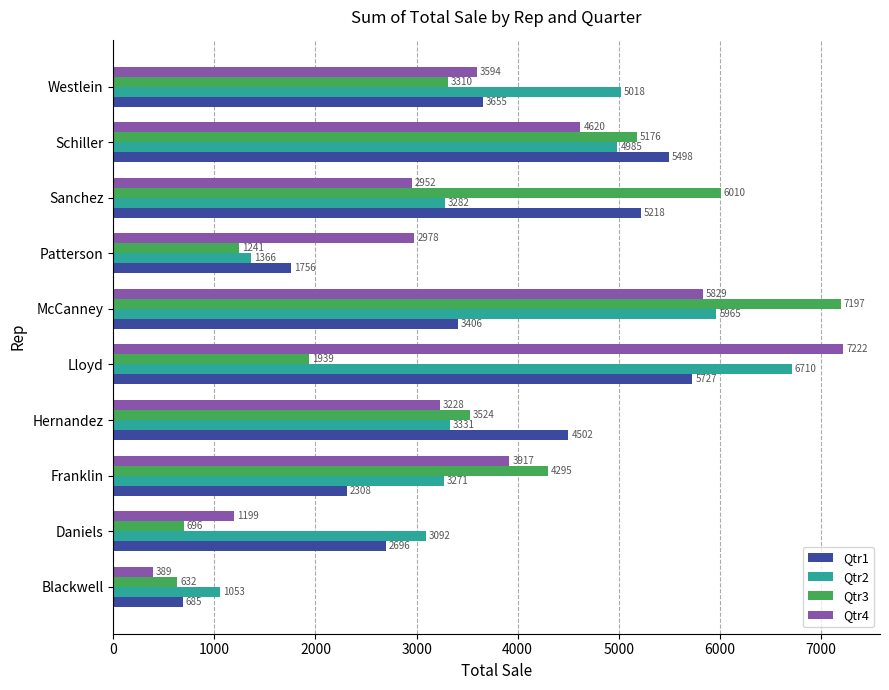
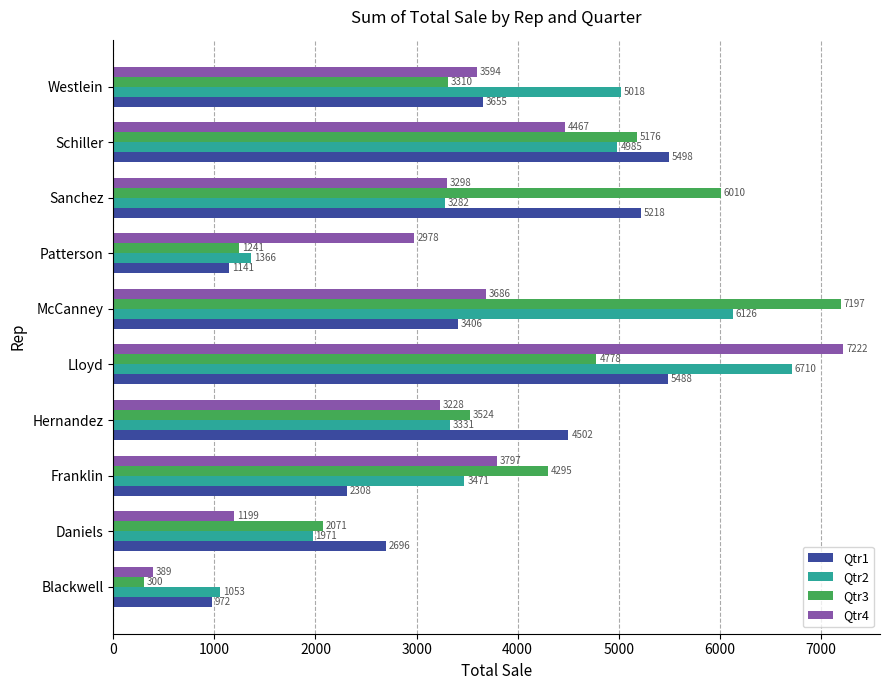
Qtr4, Schiller: 4620 -> 4467
Qtr4, Sanchez: 2952 -> 3298
Qtr1, Patterson: 1756 -> 1141
Qtr4, McCanney: 5829 -> 3686
Qtr2, McCanney: 5965 -> 6126
Qtr3, Lloyd: 1939 -> 4778
Qtr1, Lloyd: 5727 -> 5488
Qtr4, Franklin: 3917 -> 3797
Qtr2, Franklin: 3271 -> 3471
Qtr3, Daniels: 696 -> 2071
Qtr2, Daniels: 3092 -> 1971
Qtr3, Blackwell: 632 -> 300
Qtr1, Blackwell: 685 -> 972
